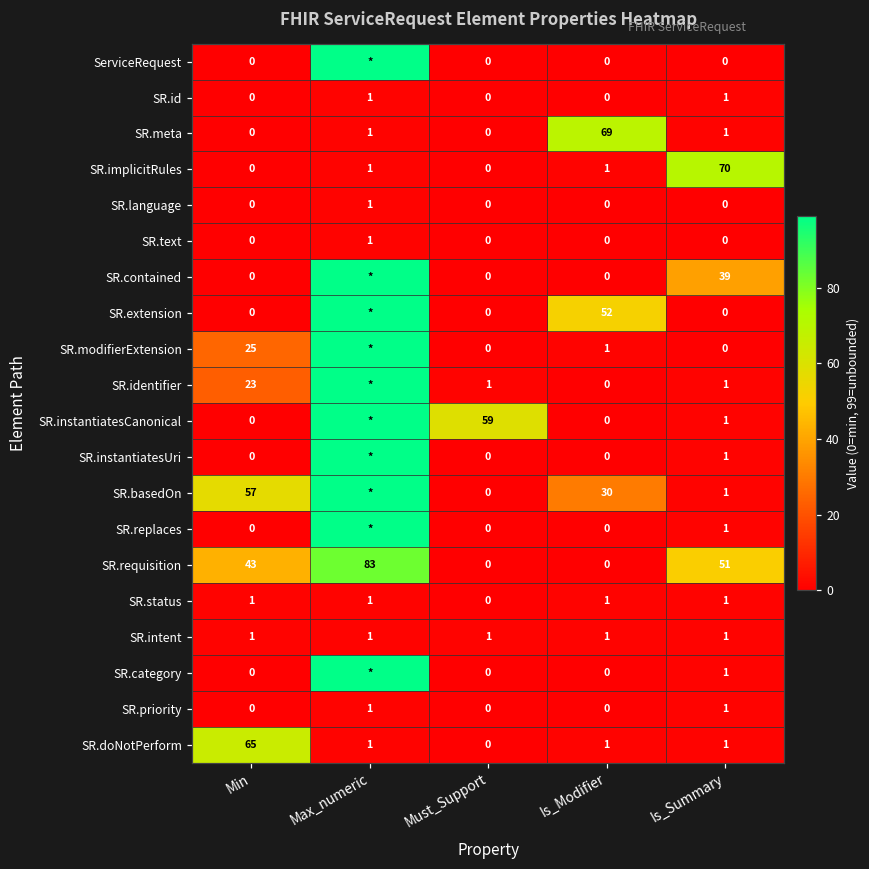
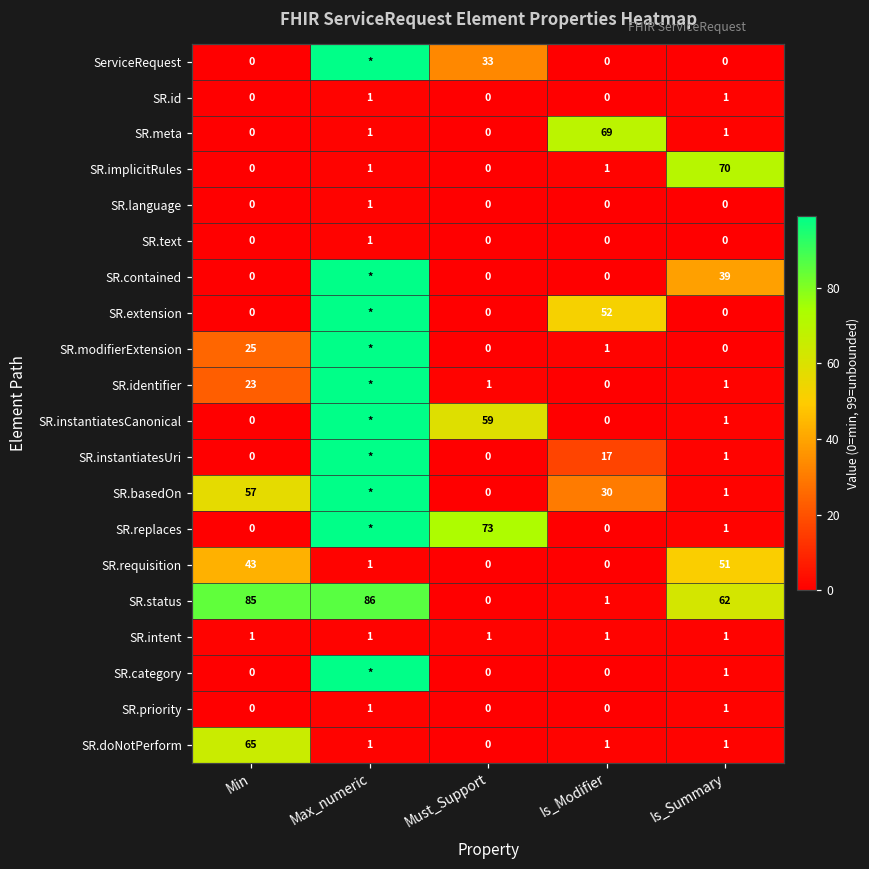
ServiceRequest, Must_Support: 0 -> 33
SR.instantiatesUri, Is_Modifier: 0 -> 17
SR.replaces, Must_Support: 0 -> 73
SR.requisition, Max_numeric: 83 -> 1
SR.status, Min: 1 -> 85
SR.status, Max_numeric: 1 -> 86
SR.status, Is_Summary: 1 -> 62
